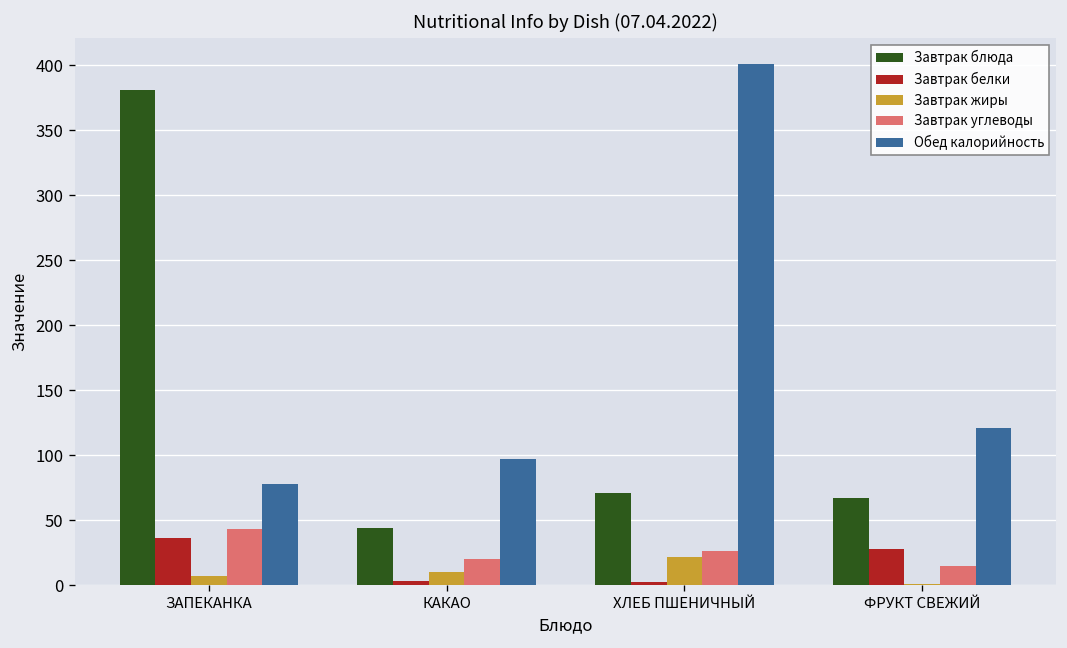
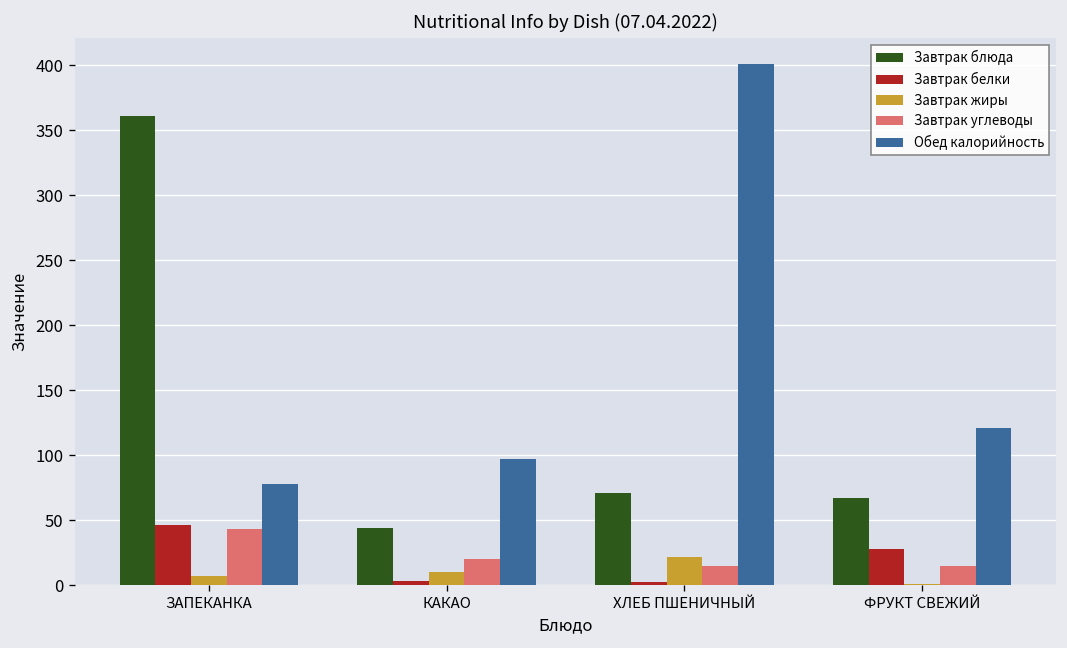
Завтрак блюда, ЗАПЕКАНКА: 381 -> 361
Завтрак белки, ЗАПЕКАНКА: 36 -> 46
Завтрак углеводы, ХЛЕБ ПШЕНИЧНЫЙ: 27 -> 14
